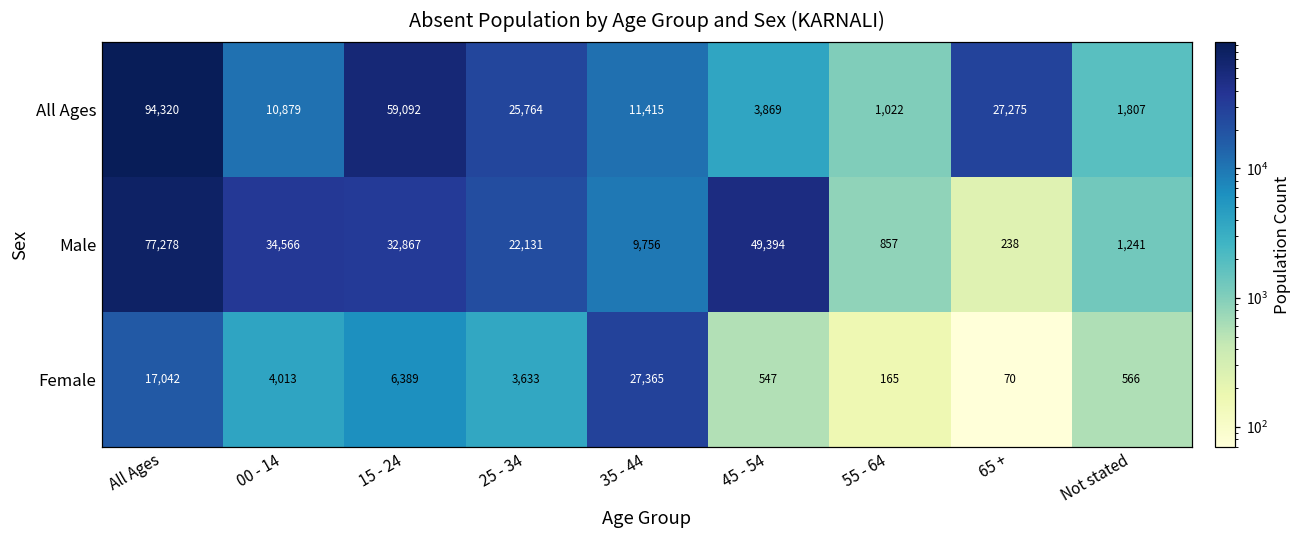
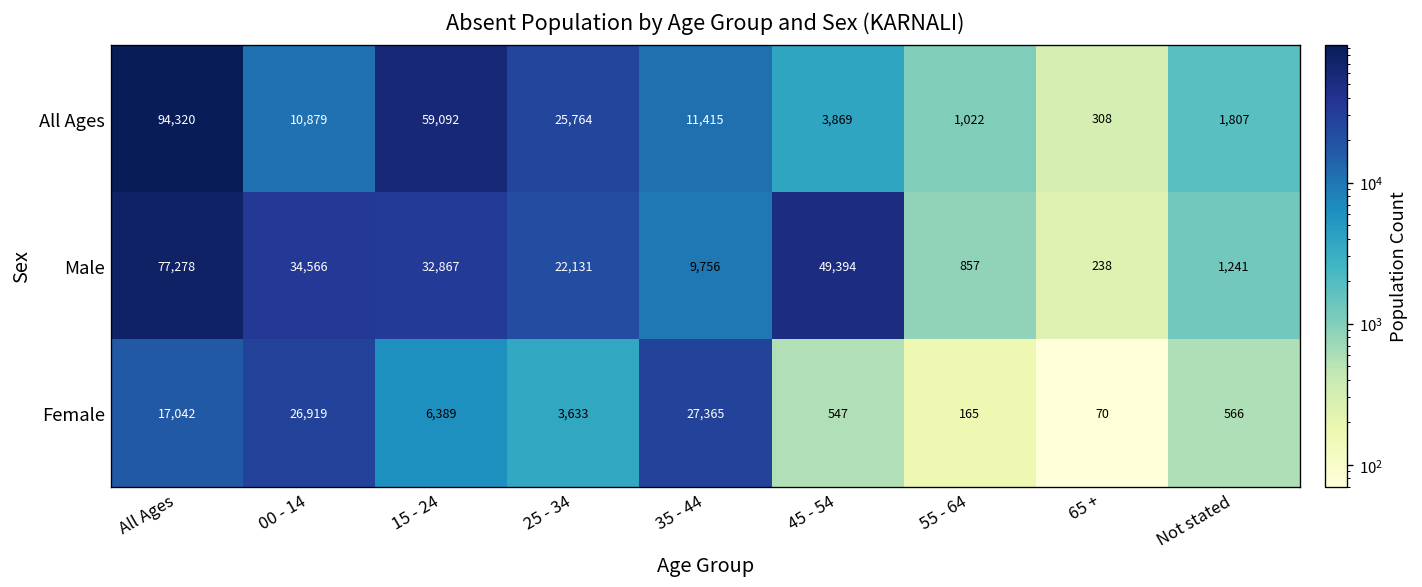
All Ages, 65 +: 27,275 -> 308
Female, 00 - 14: 4,013 -> 26,919
